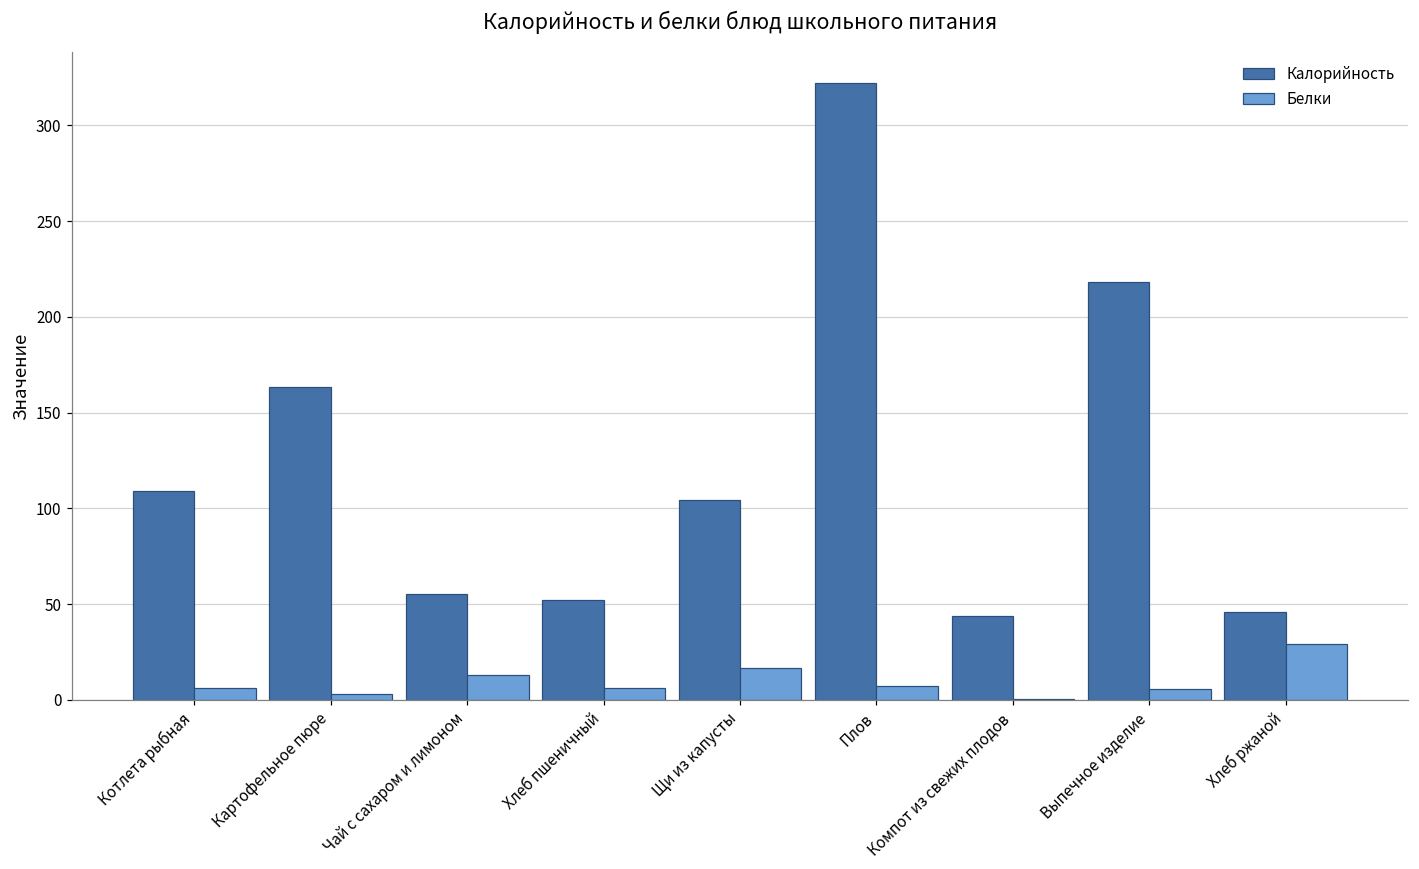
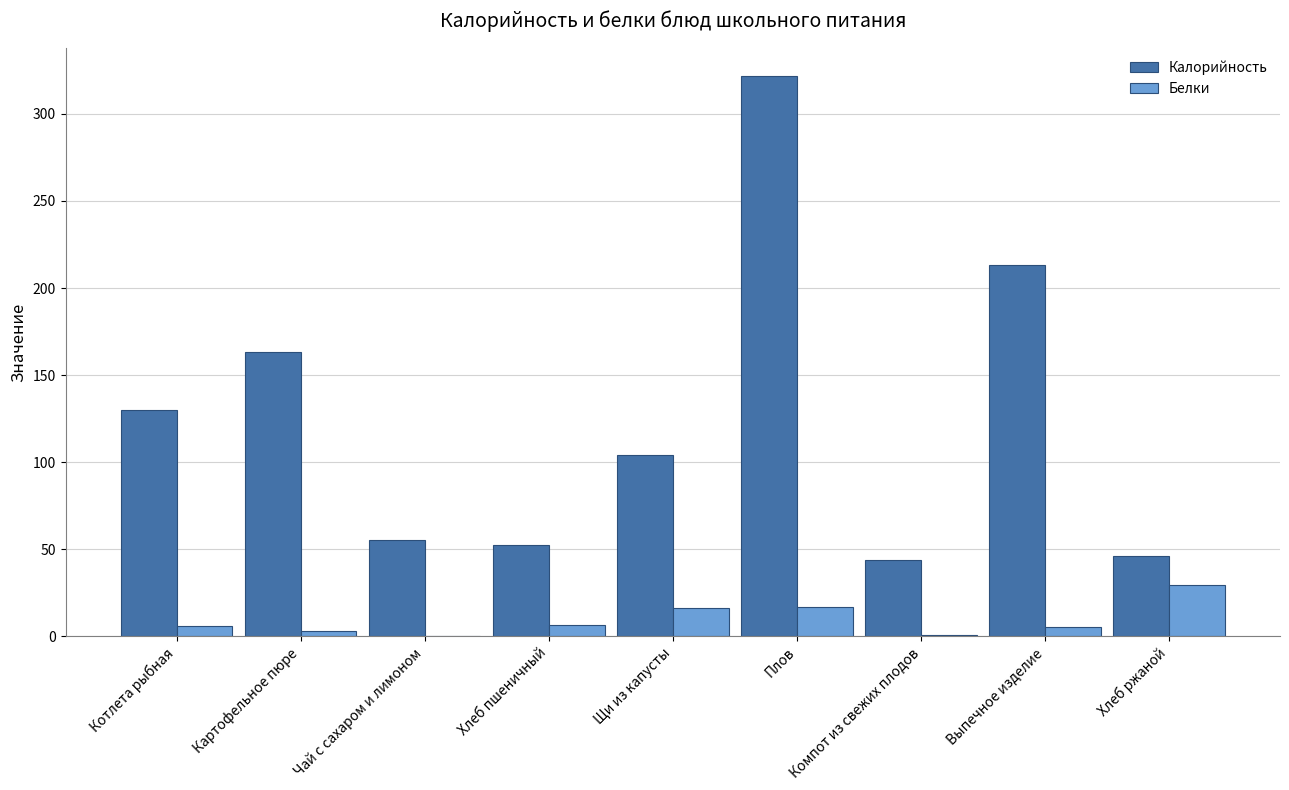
Калорийность, Котлета рыбная: 109 -> 130
Белки, Чай с сахаром и лимоном: 13 -> 0
Белки, Плов: 7 -> 17
Калорийность, Выпечное изделие: 218 -> 213
